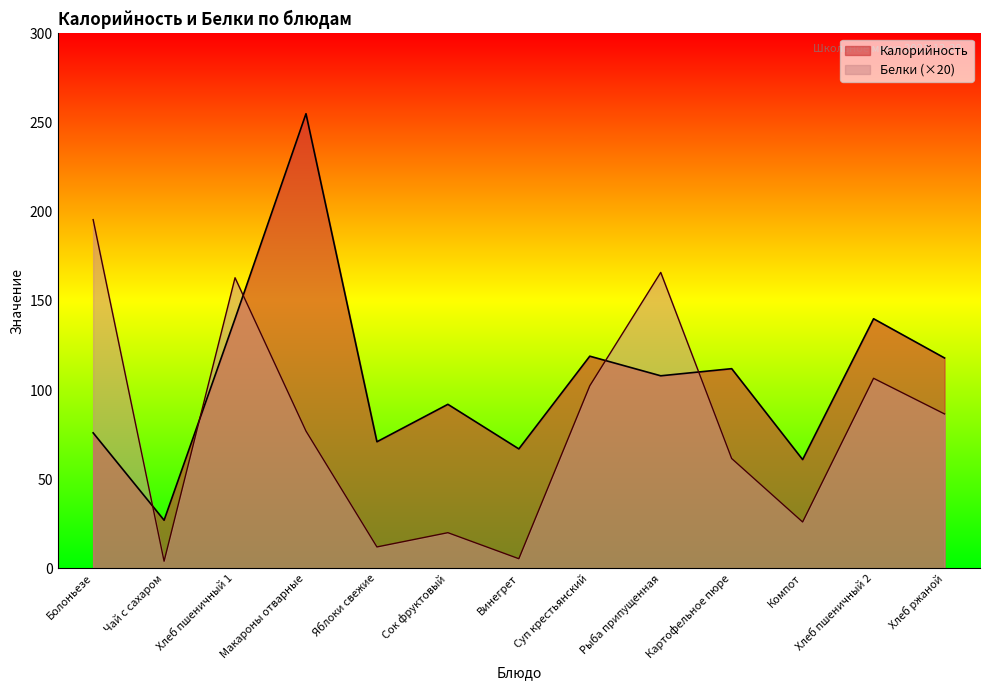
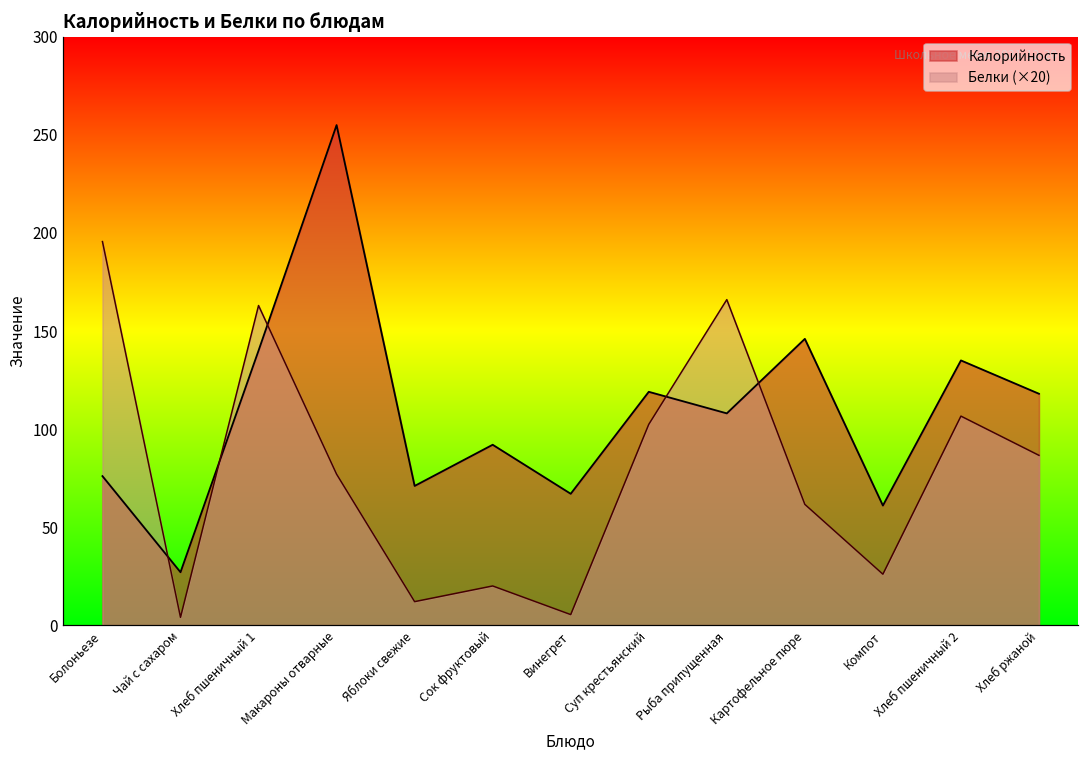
Калорийность, Картофельное пюре: 112 -> 146
Калорийность, Хлеб пшеничный 2: 140 -> 135
